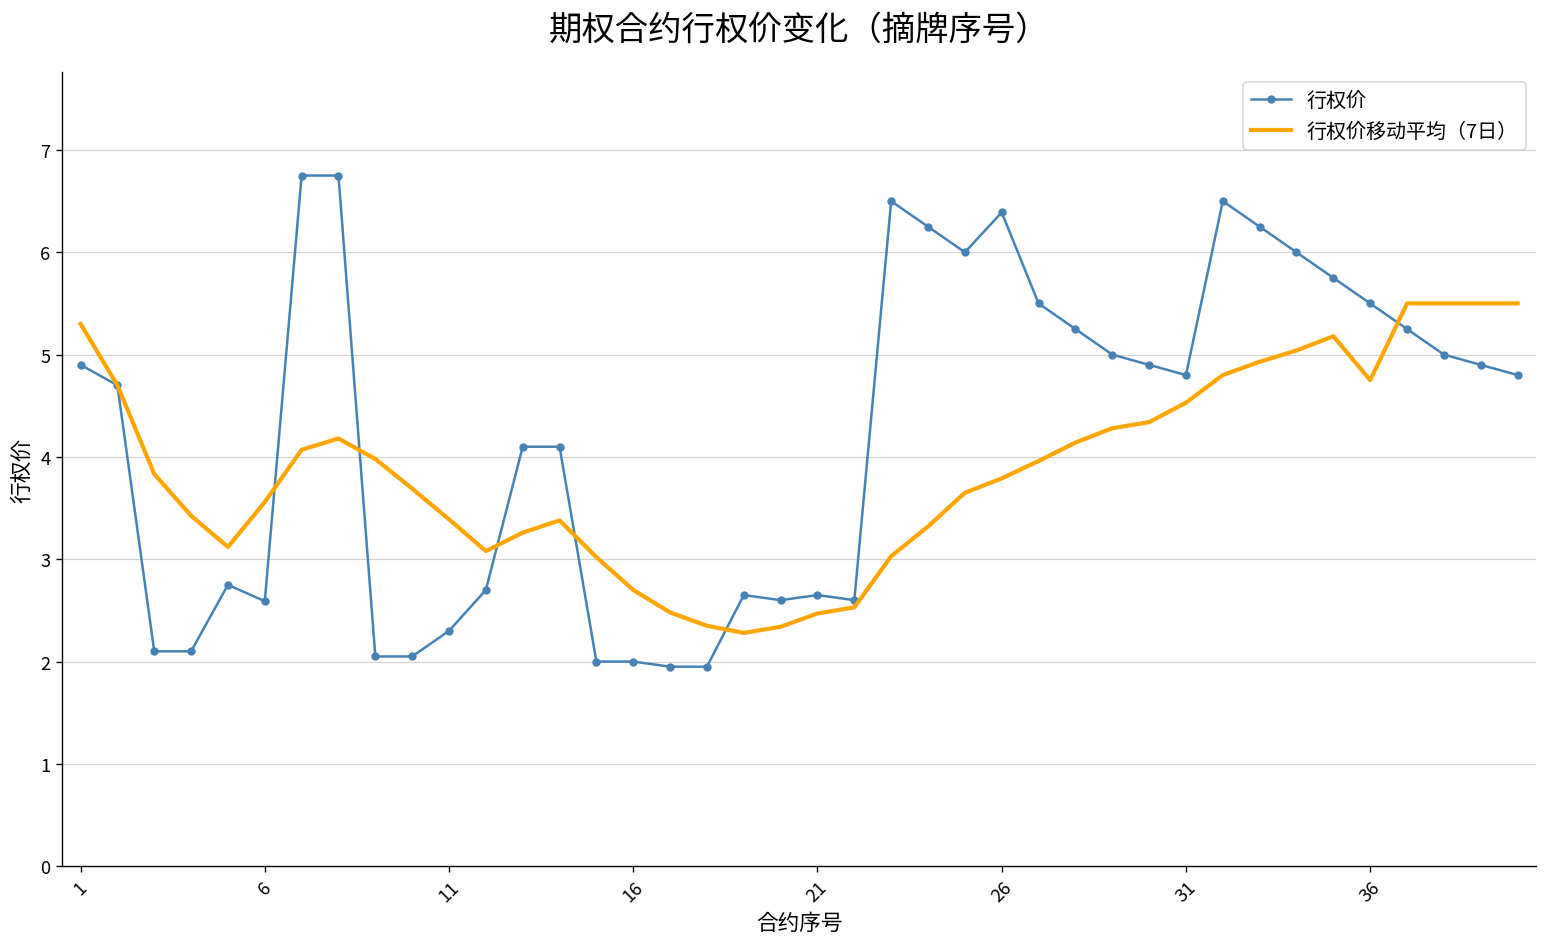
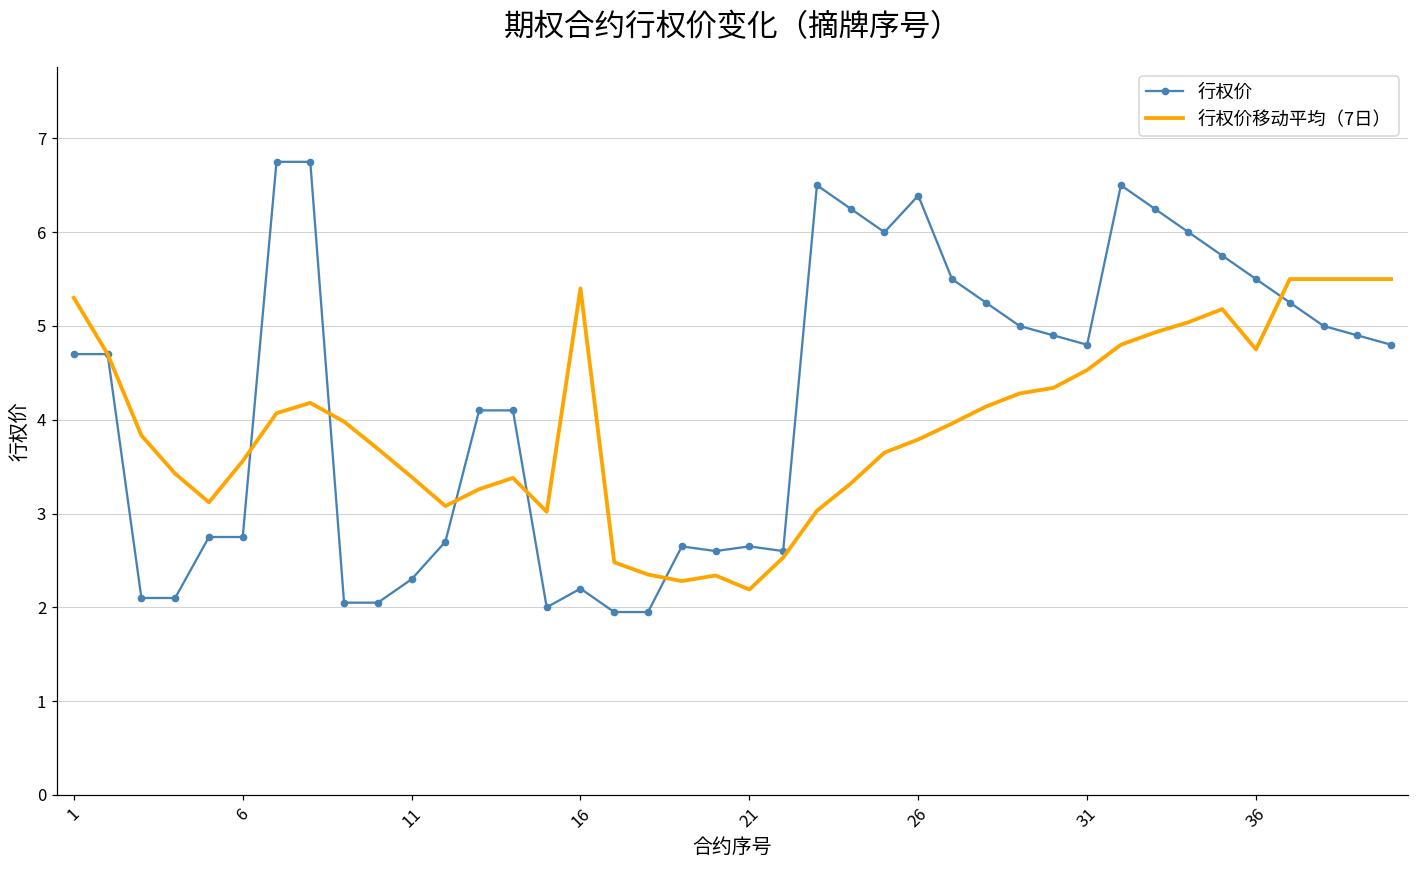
行权价, 1: 4.9 -> 4.7
行权价, 6: 2.6 -> 2.8
行权价, 16: 2.0 -> 2.2
行权价移动平均（7日）, 16: 2.7 -> 5.4
行权价移动平均（7日）, 21: 2.5 -> 2.2
